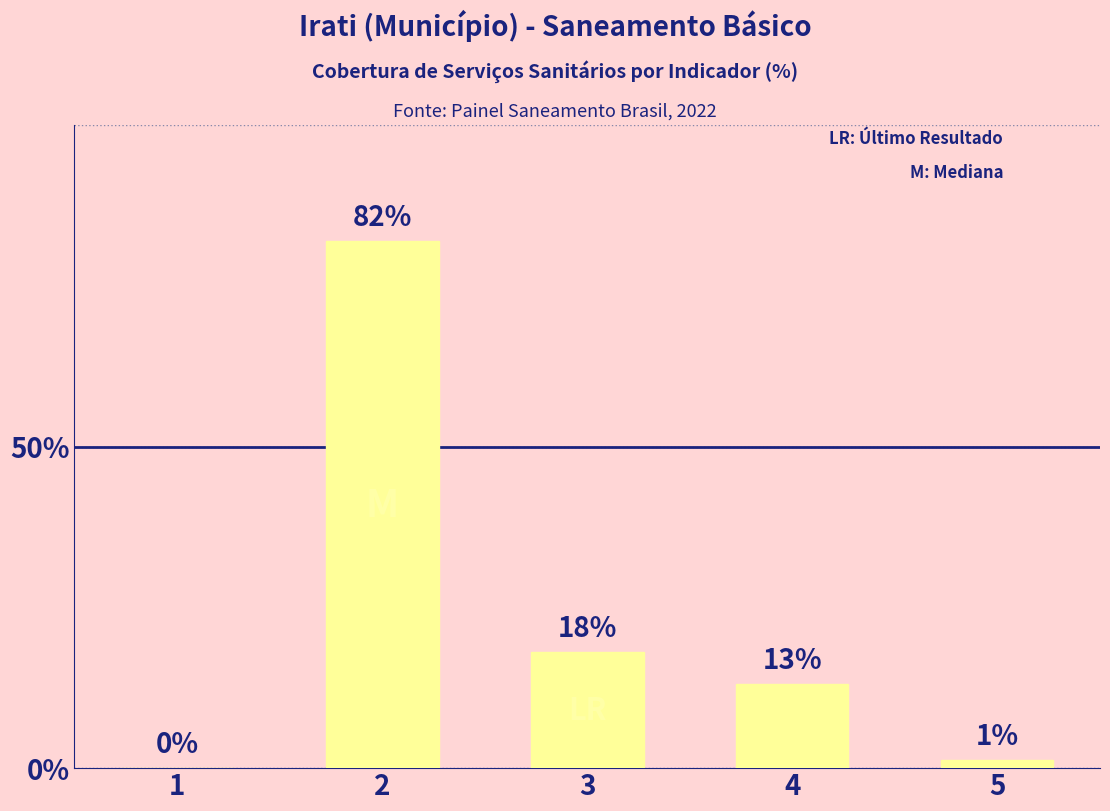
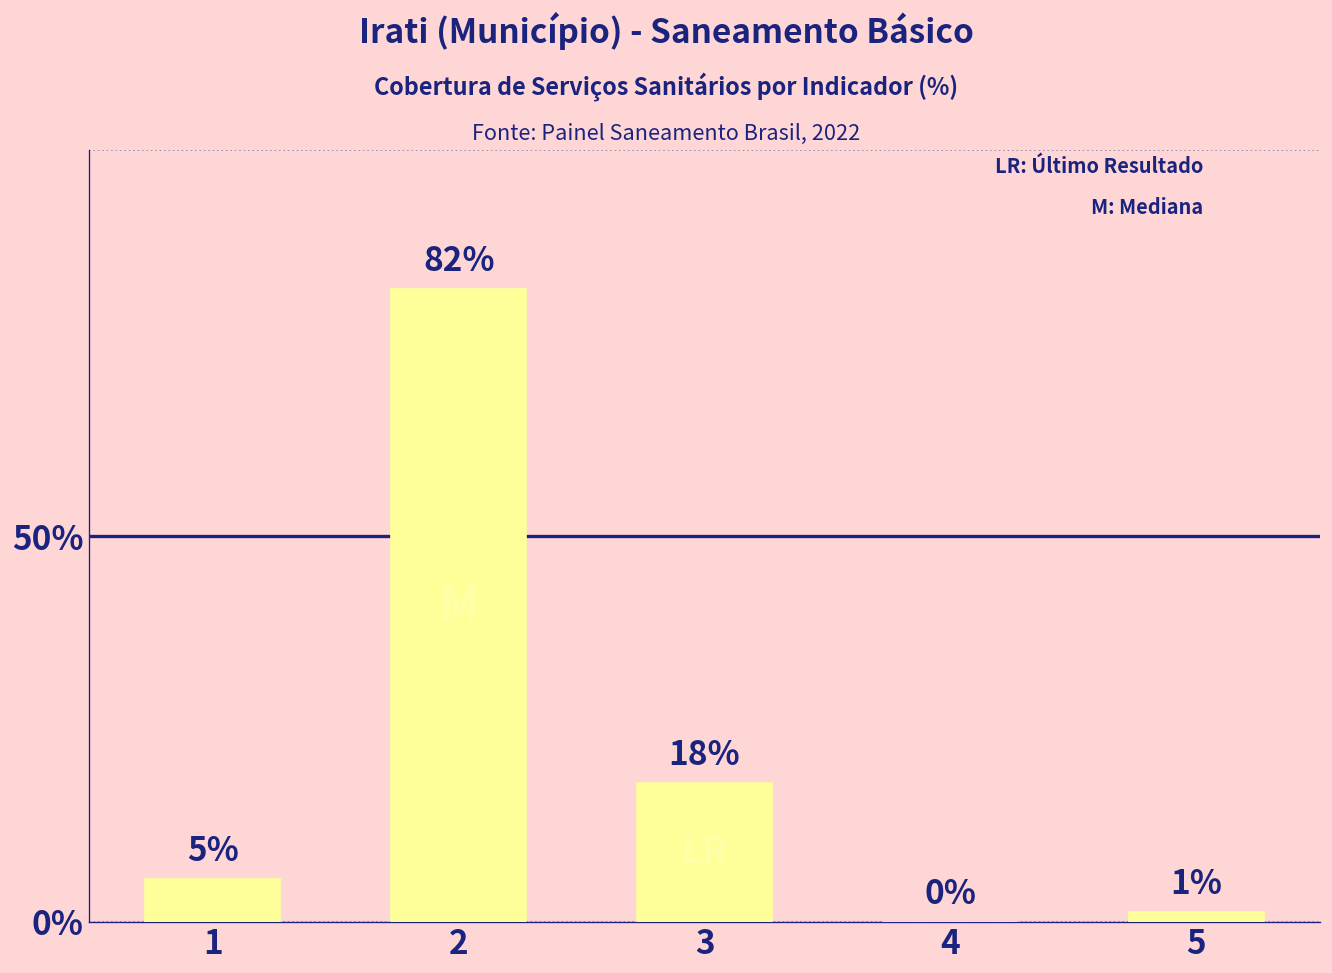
1: 0% -> 5%
4: 13% -> 0%
